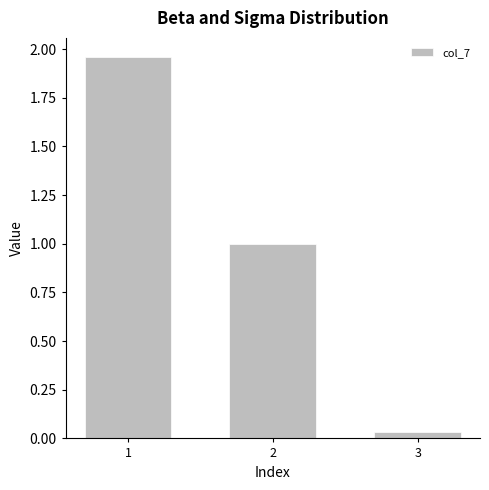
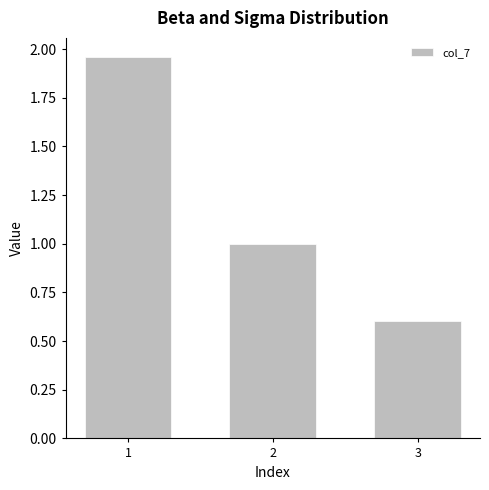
3: 0.03 -> 0.60
